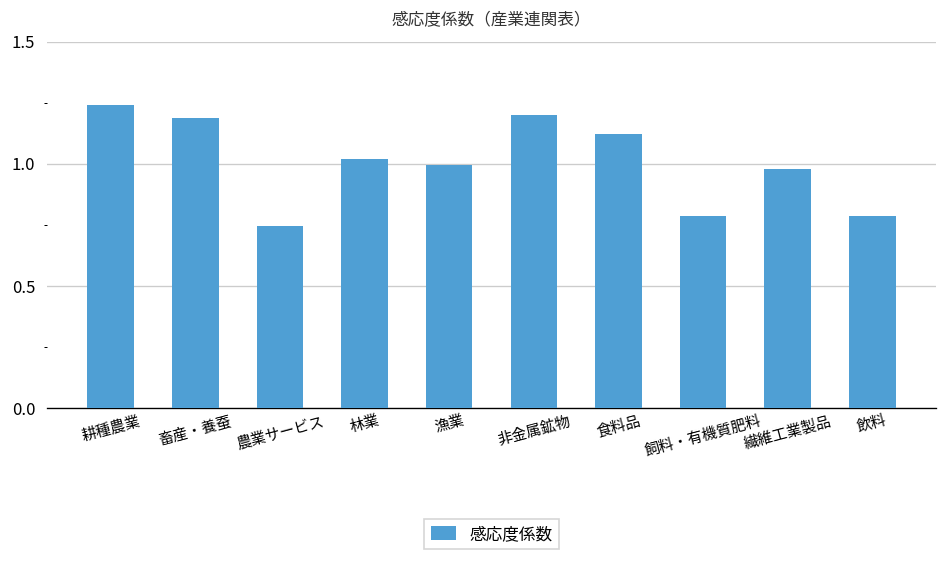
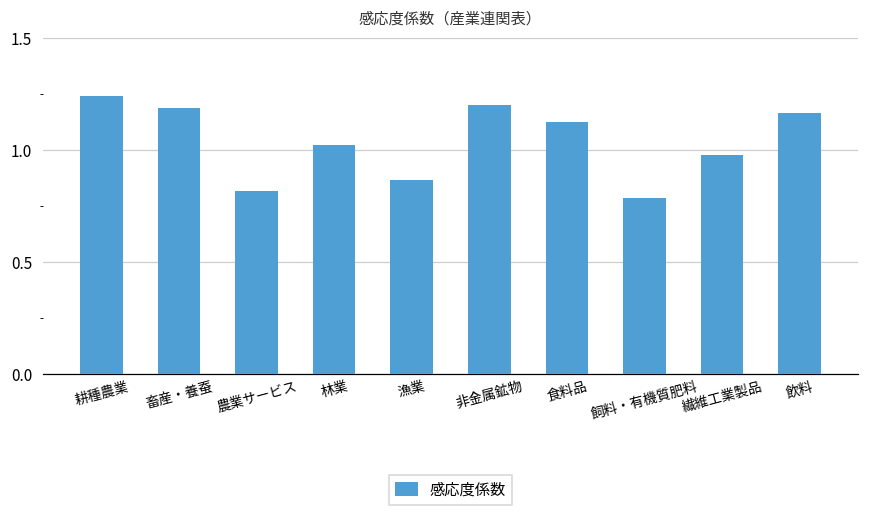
農業サービス: 0.75 -> 0.81
漁業: 0.99 -> 0.86
飲料: 0.78 -> 1.17
